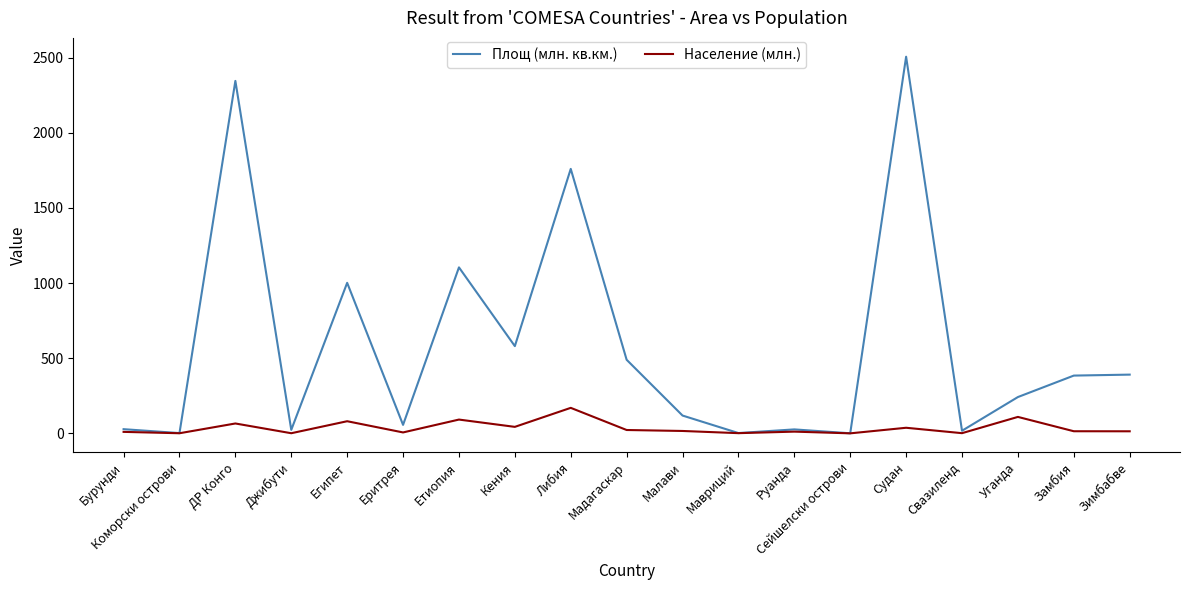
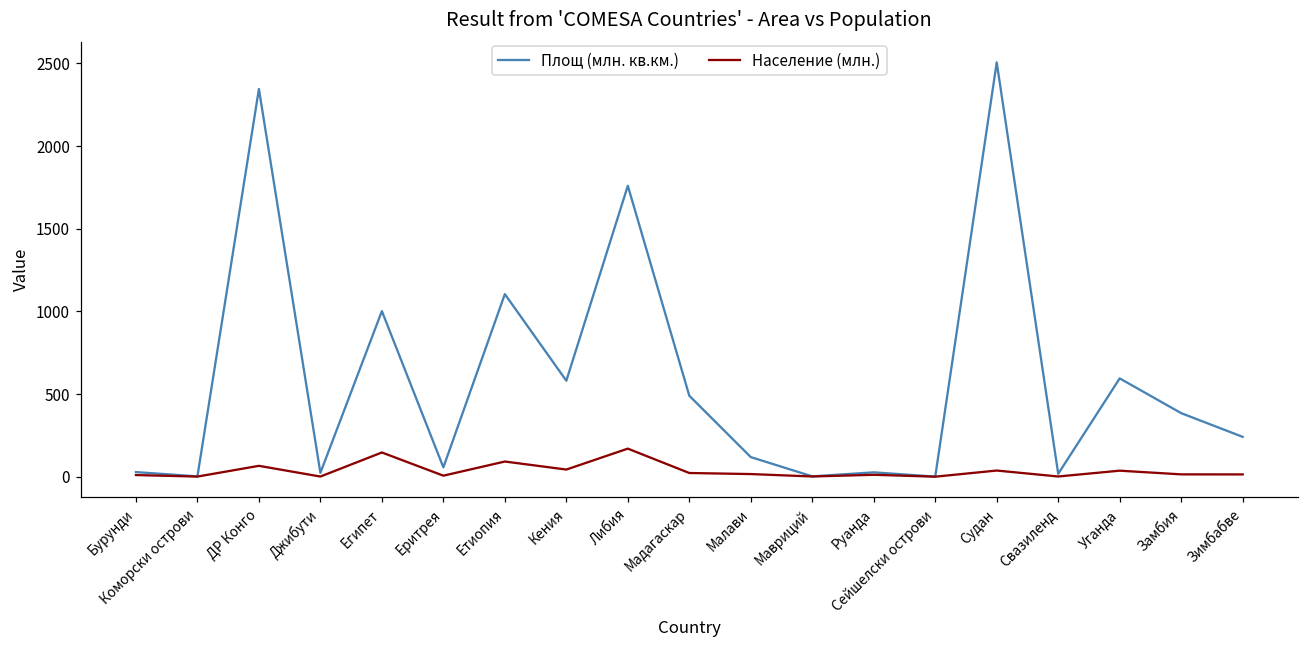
Население (млн.), Египет: 80 -> 150
Площ (млн. кв.км.), Уганда: 240 -> 590
Население (млн.), Уганда: 110 -> 40
Площ (млн. кв.км.), Зимбабве: 390 -> 240
